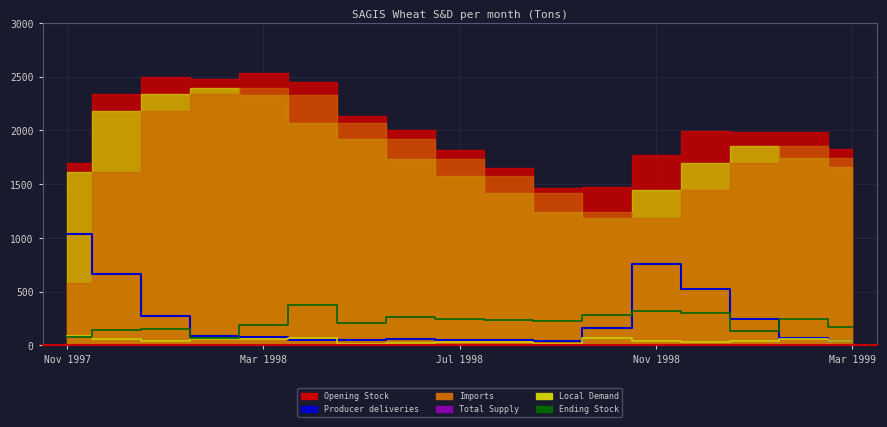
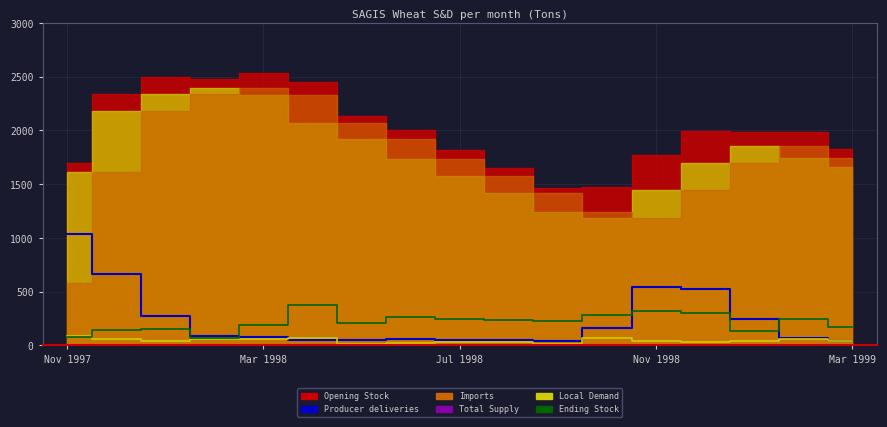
Producer deliveries, Nov 1998: 760 -> 540
